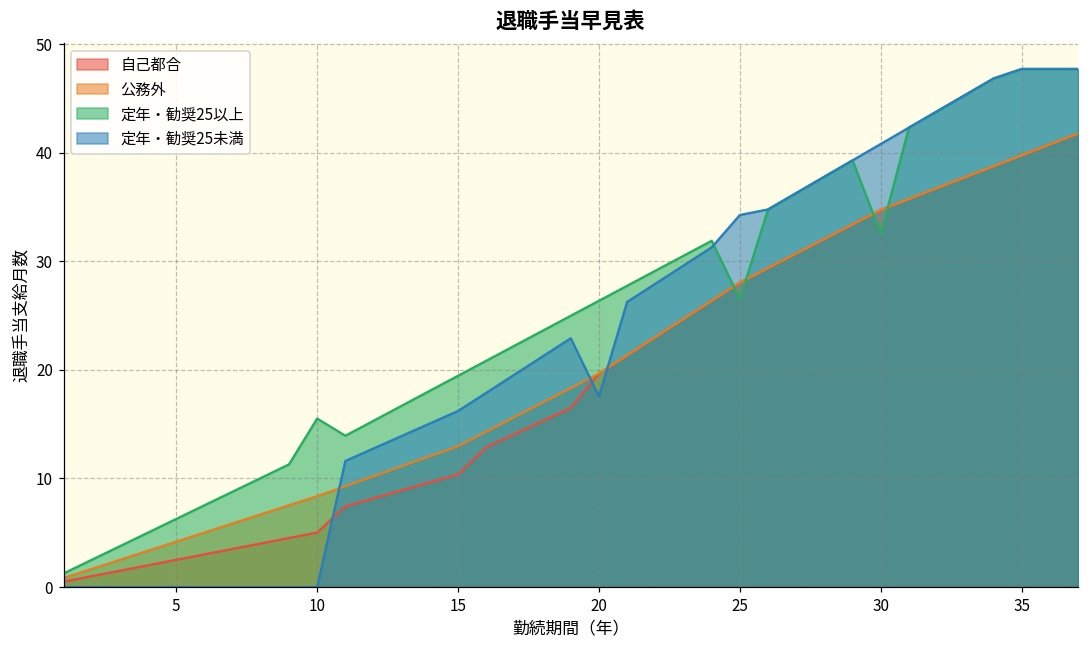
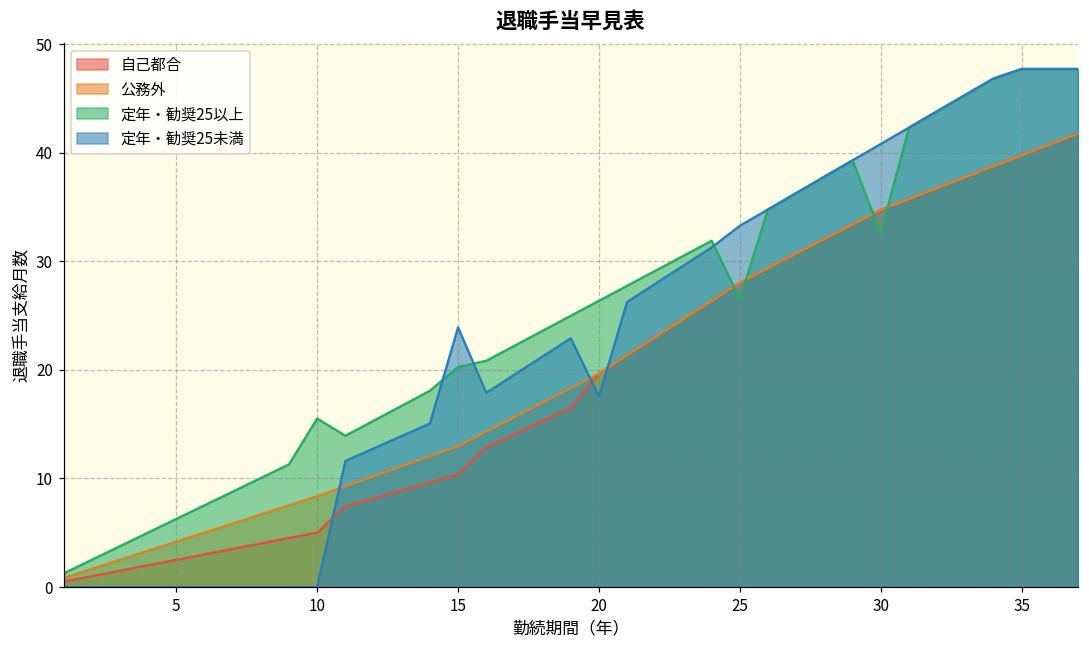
定年・勧奨25以上, 15: 19 -> 20
定年・勧奨25未満, 15: 16 -> 24
定年・勧奨25未満, 25: 34 -> 33
